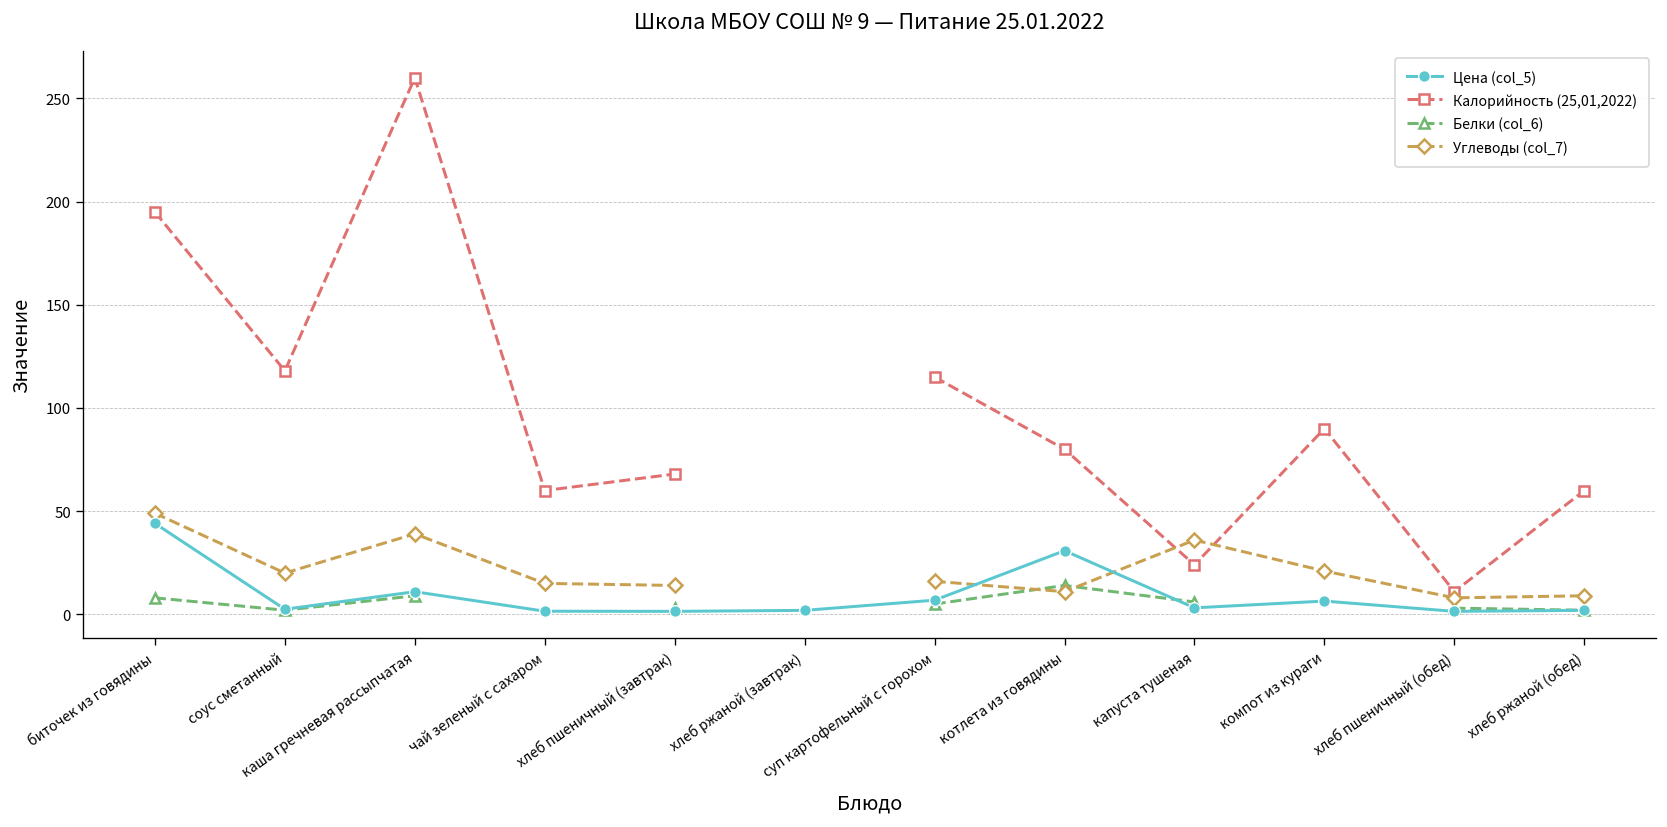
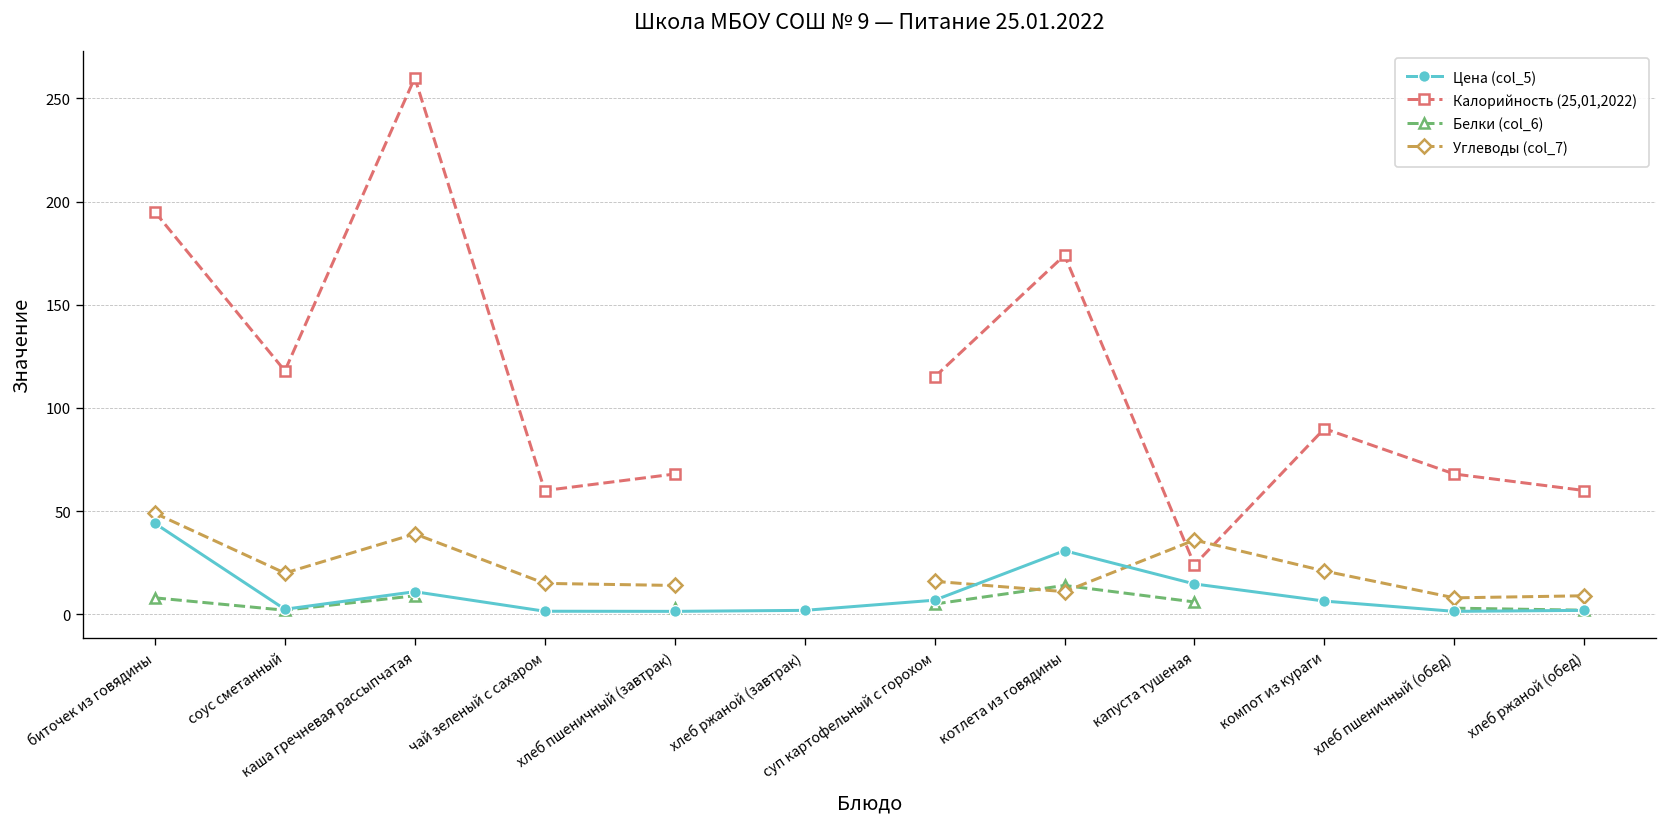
Калорийность (25,01,2022), котлета из говядины: 80 -> 174
Цена (col_5), капуста тушеная: 3 -> 15
Калорийность (25,01,2022), хлеб пшеничный (обед): 11 -> 68
